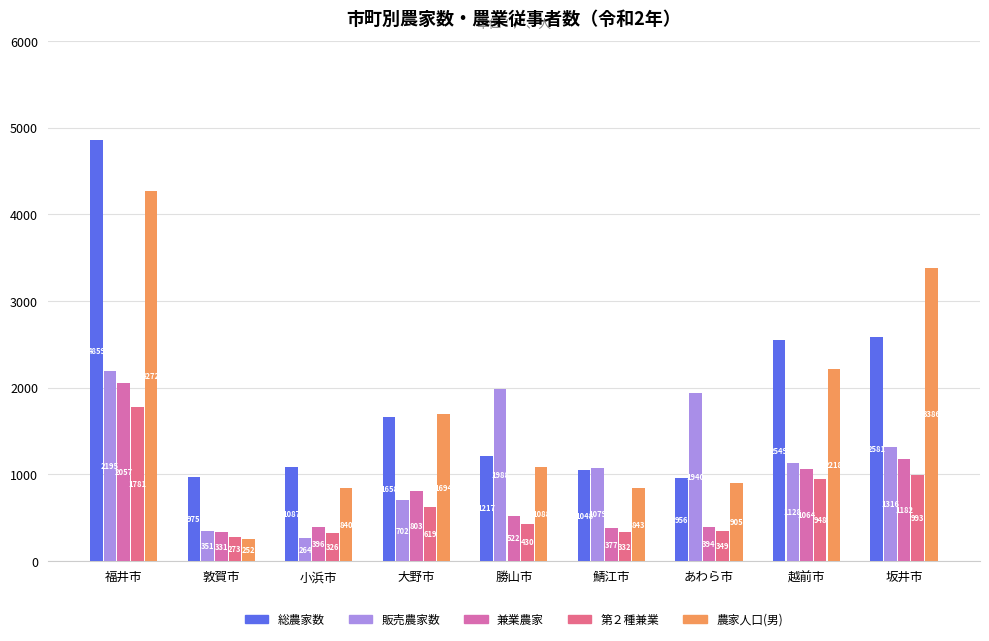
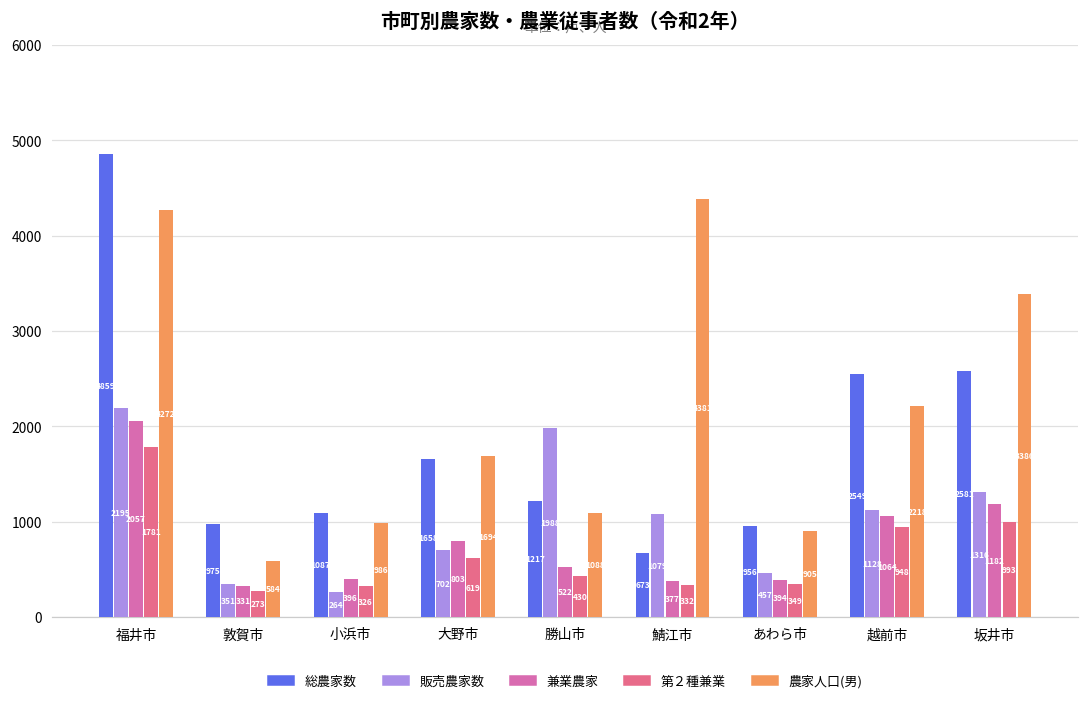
農家人口(男), 敦賀市: 252 -> 584
農家人口(男), 小浜市: 840 -> 986
総農家数, 鯖江市: 1048 -> 673
農家人口(男), 鯖江市: 843 -> 4381
販売農家数, あわら市: 1940 -> 457
